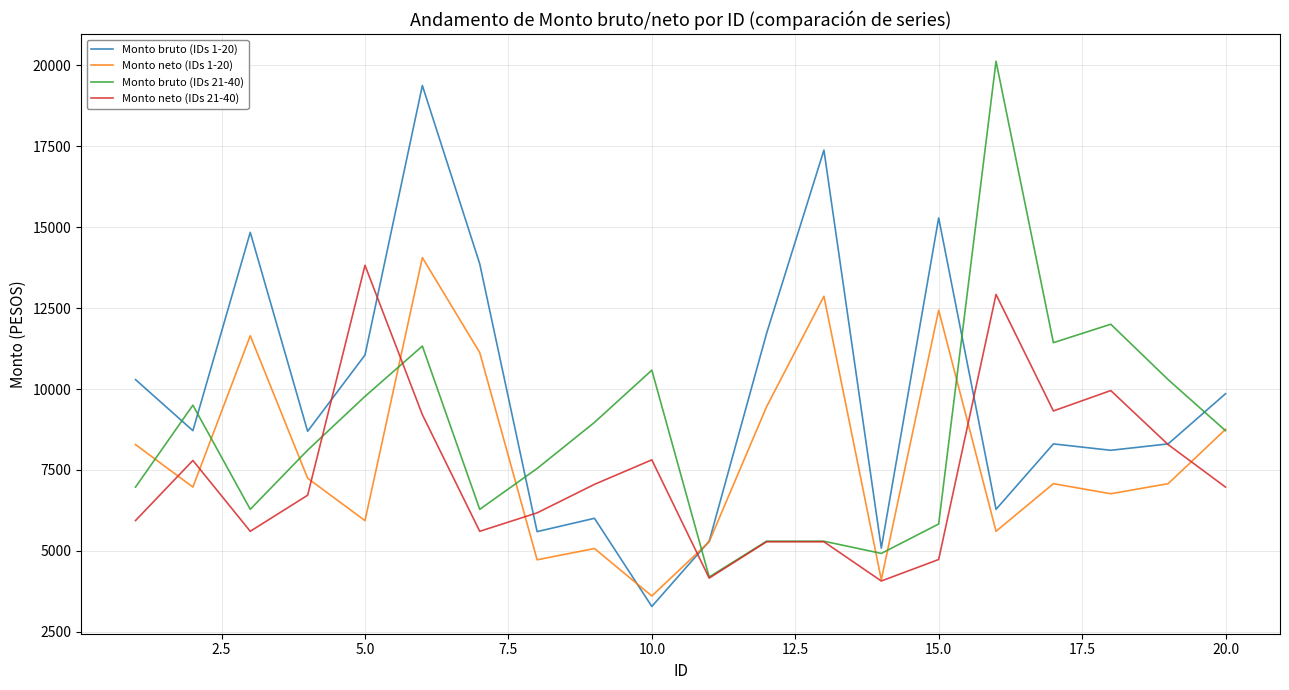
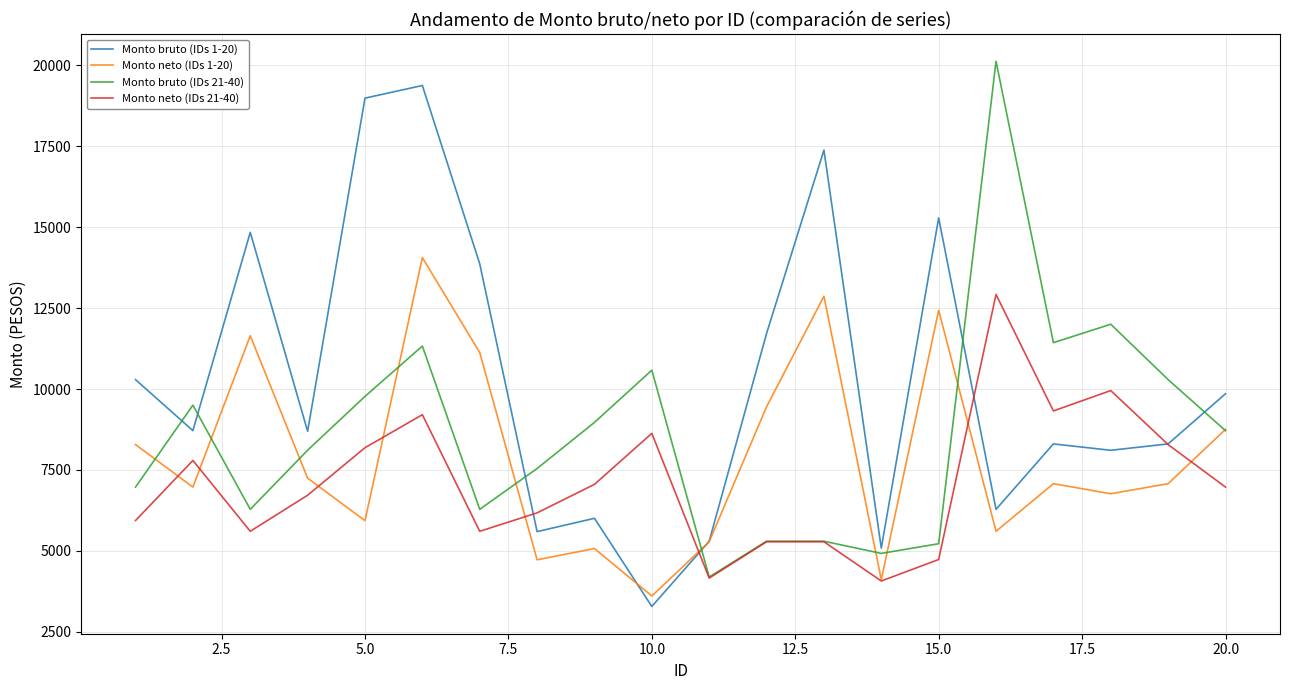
Monto bruto (IDs 1-20), 5.0: 11100 -> 19000
Monto neto (IDs 21-40), 5.0: 13800 -> 8200
Monto neto (IDs 21-40), 10.0: 7800 -> 8600
Monto bruto (IDs 21-40), 15.0: 5800 -> 5200
